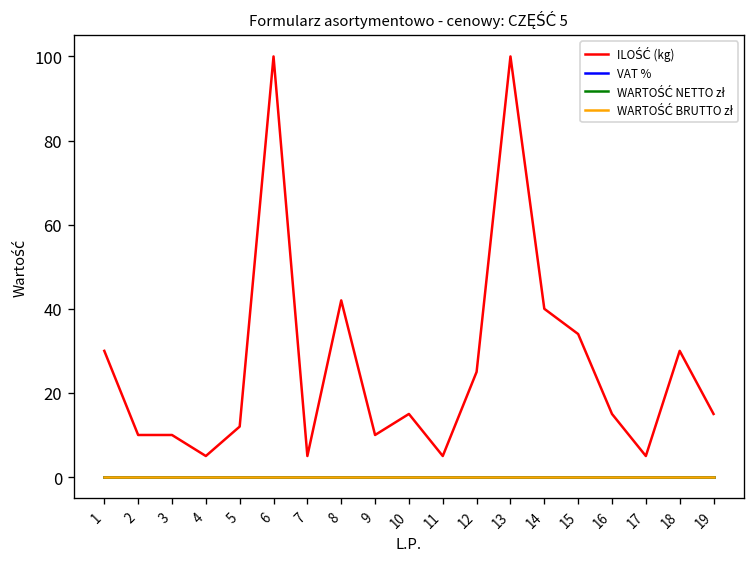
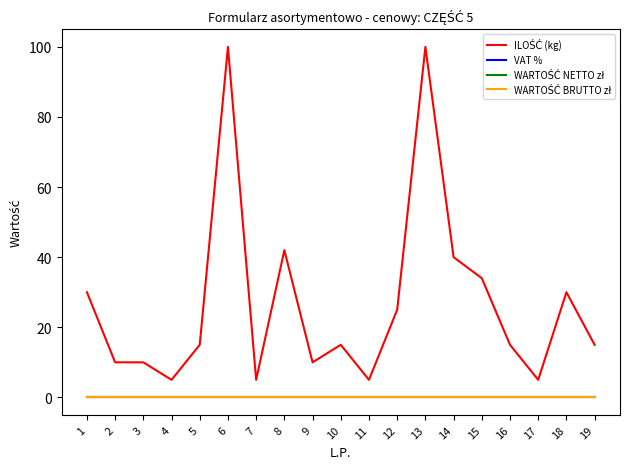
ILOŚĆ (kg), 5: 12 -> 15
